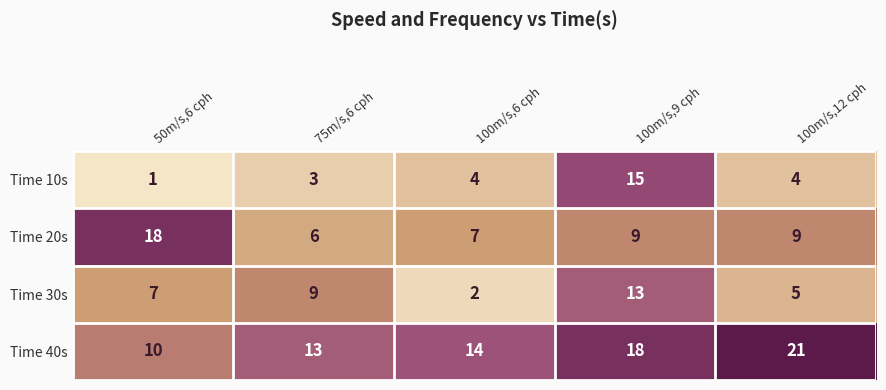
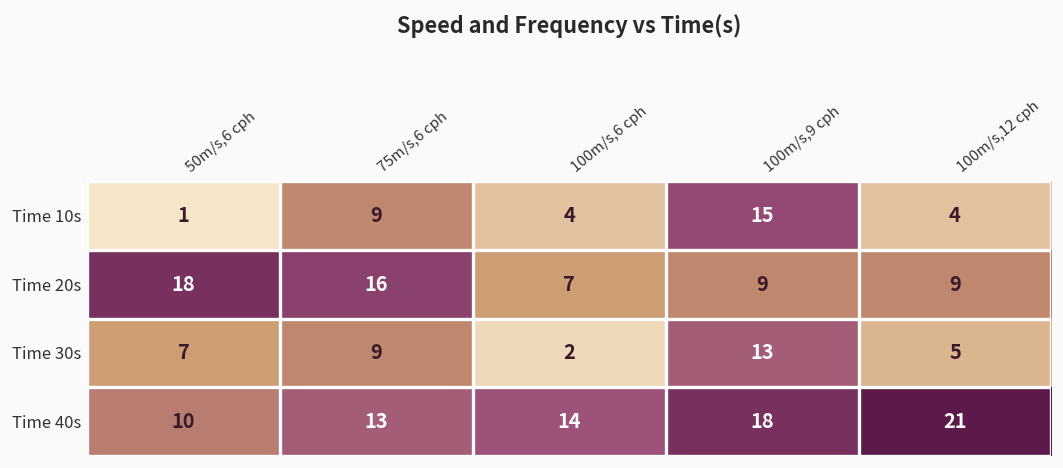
Time 10s, 75m/s,6 cph: 3 -> 9
Time 20s, 75m/s,6 cph: 6 -> 16
